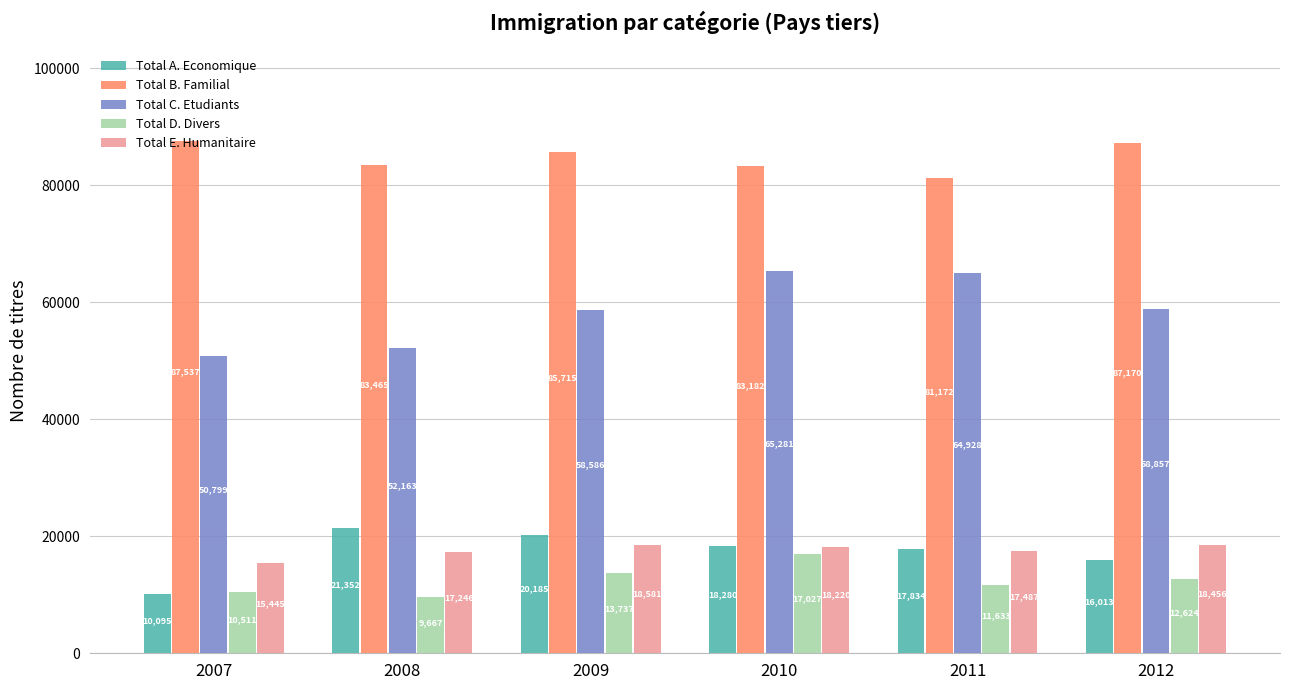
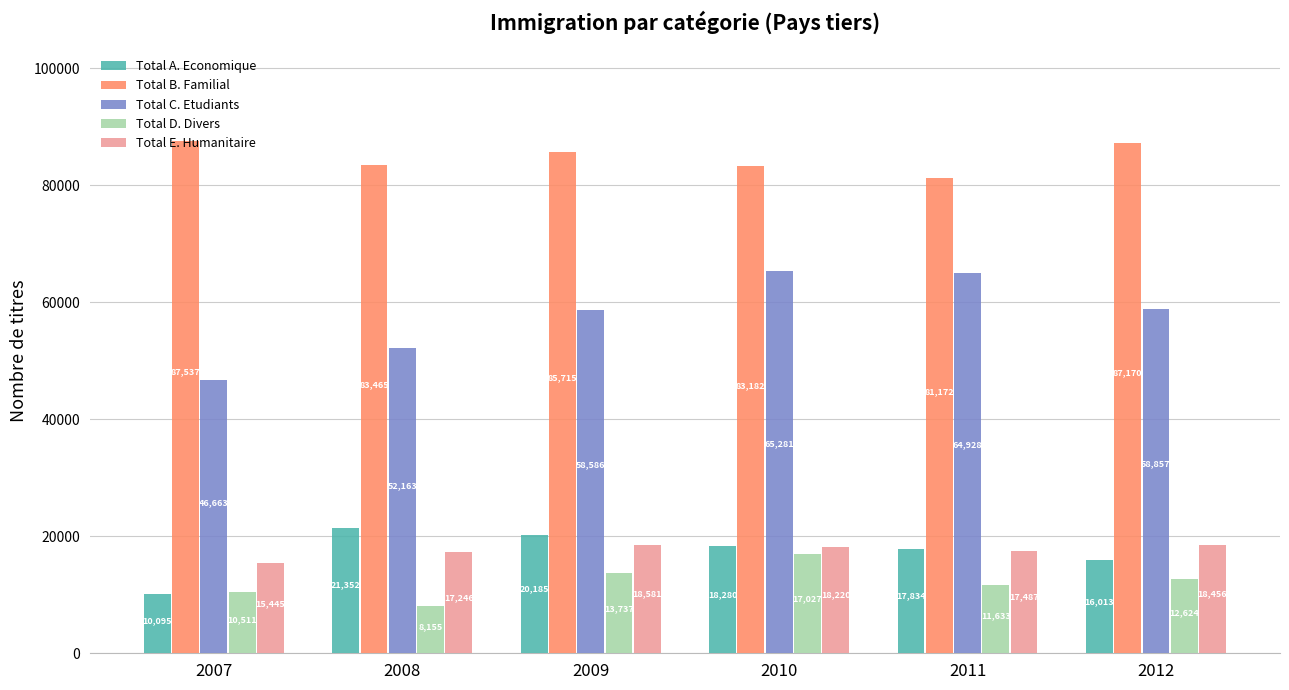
Total C. Etudiants, 2007: 50,799 -> 46,663
Total D. Divers, 2008: 9,667 -> 8,155
